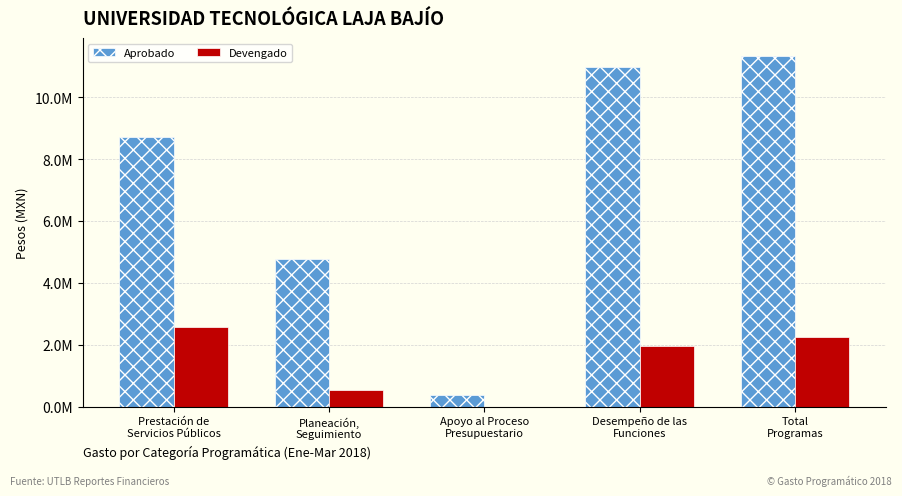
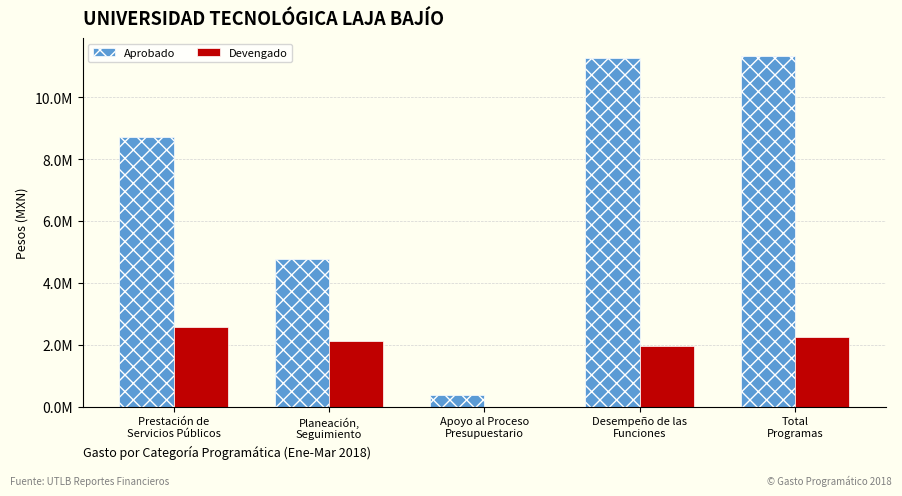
Devengado, Planeación, Seguimiento: 500000 -> 2100000
Aprobado, Desempeño de las Funciones: 11000000 -> 11300000
